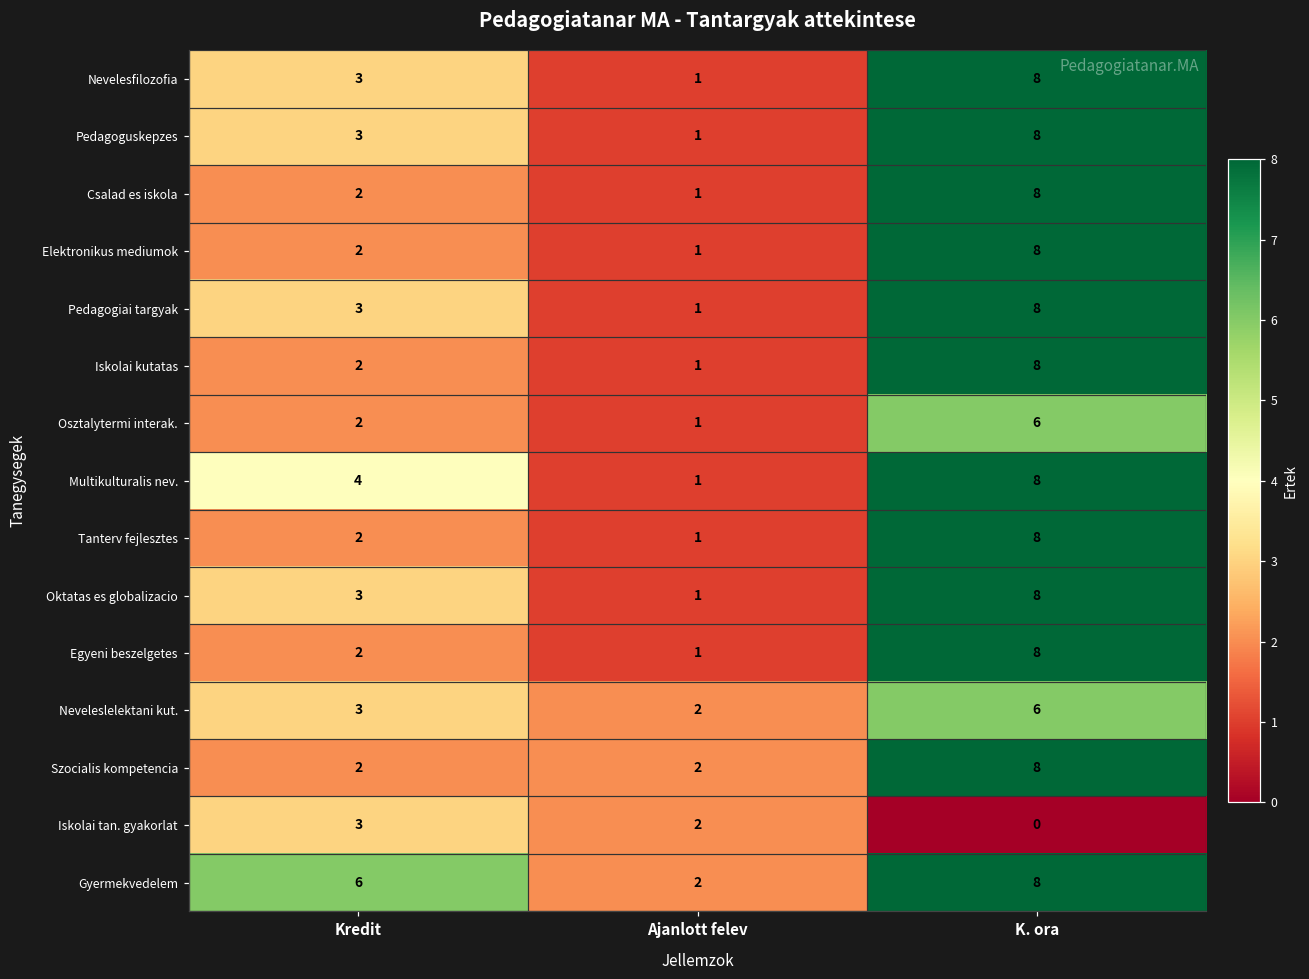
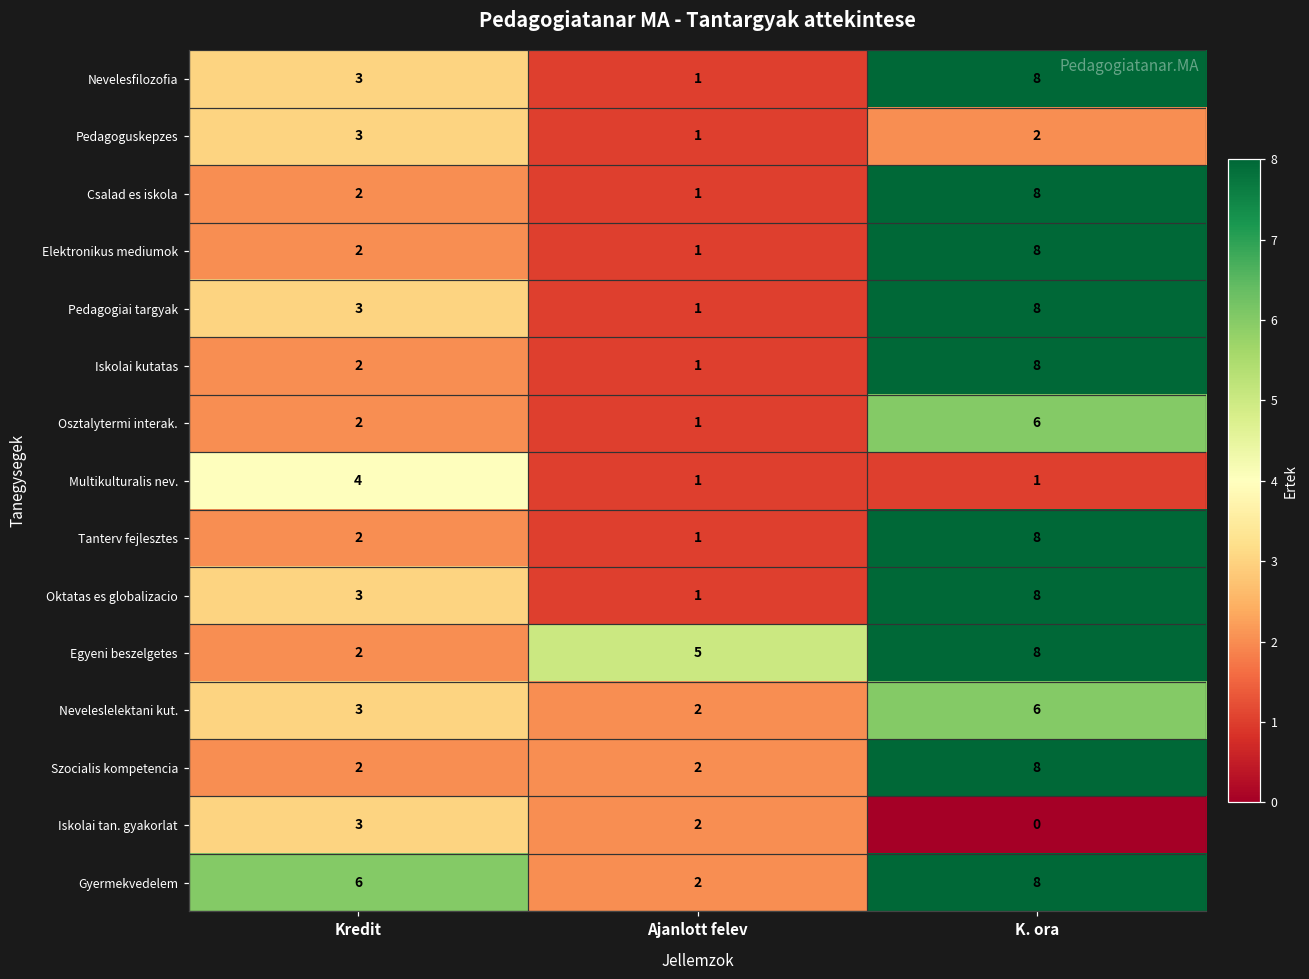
Pedagoguskepzes, K. ora: 8 -> 2
Multikulturalis nev., K. ora: 8 -> 1
Egyeni beszelgetes, Ajanlott felev: 1 -> 5
